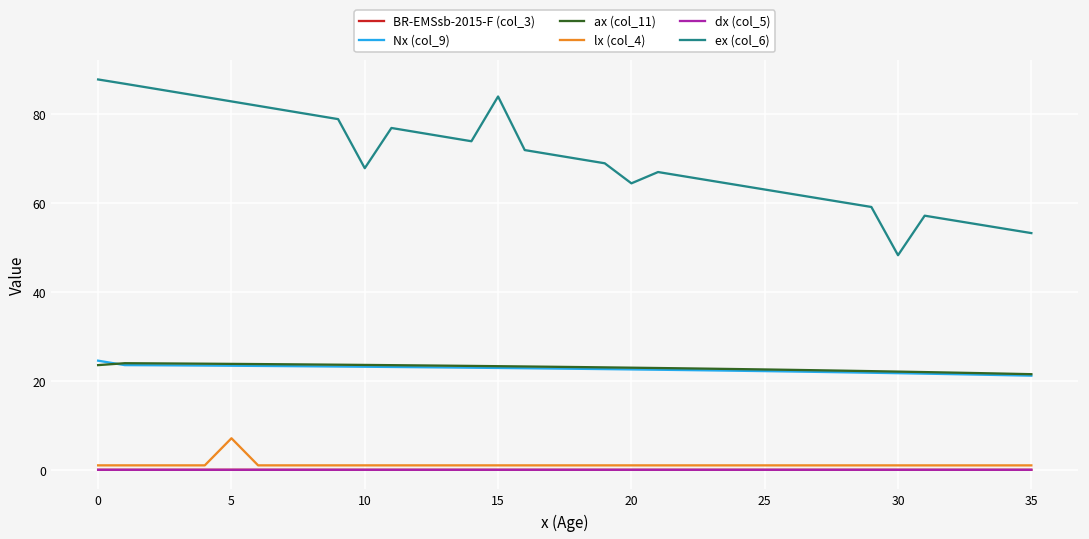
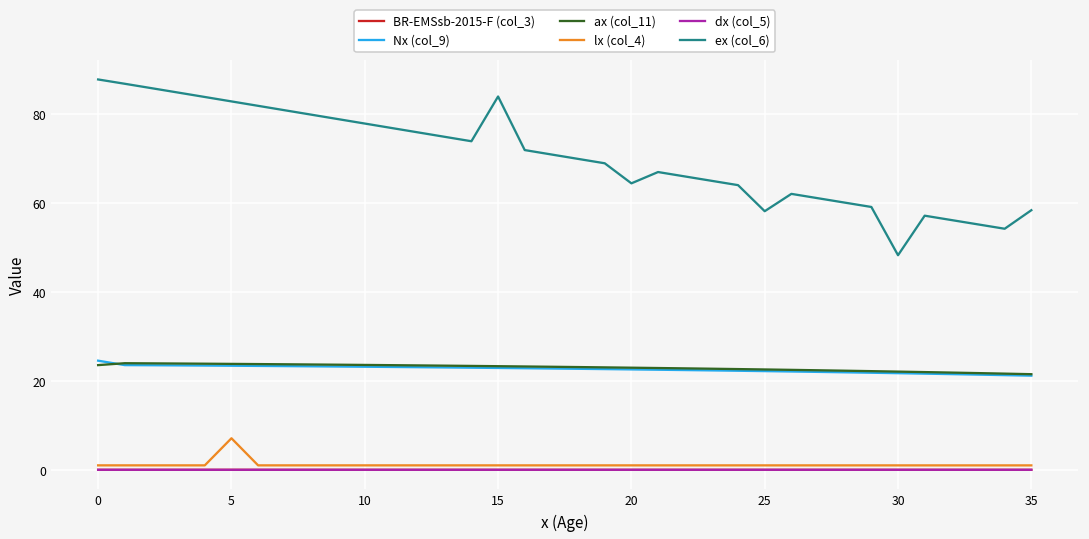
ex (col_6), 10: 68 -> 78
ex (col_6), 25: 63 -> 58
ex (col_6), 35: 53 -> 58
